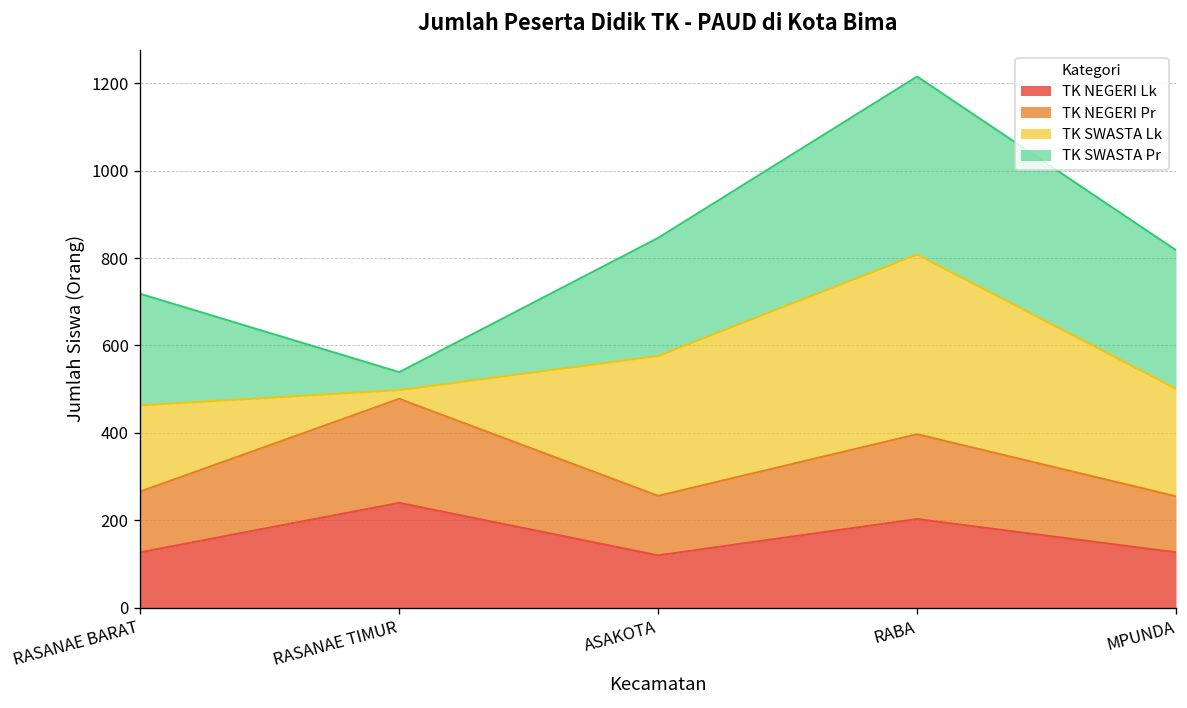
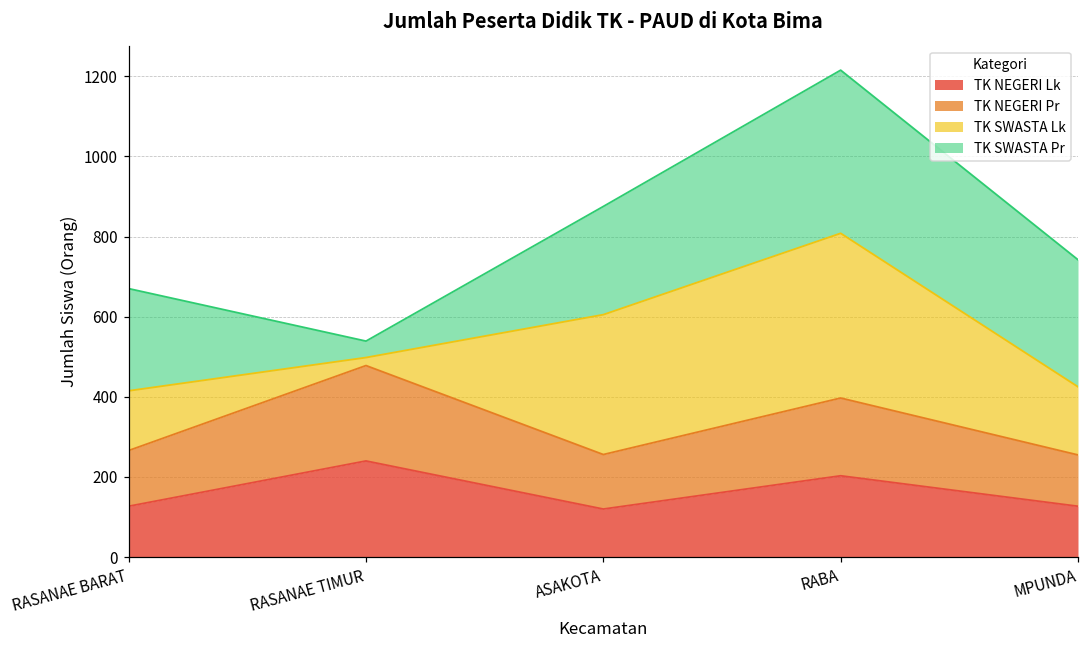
TK SWASTA Lk, RASANAE BARAT: 200 -> 150
TK SWASTA Lk, ASAKOTA: 320 -> 350
TK SWASTA Lk, MPUNDA: 250 -> 170
